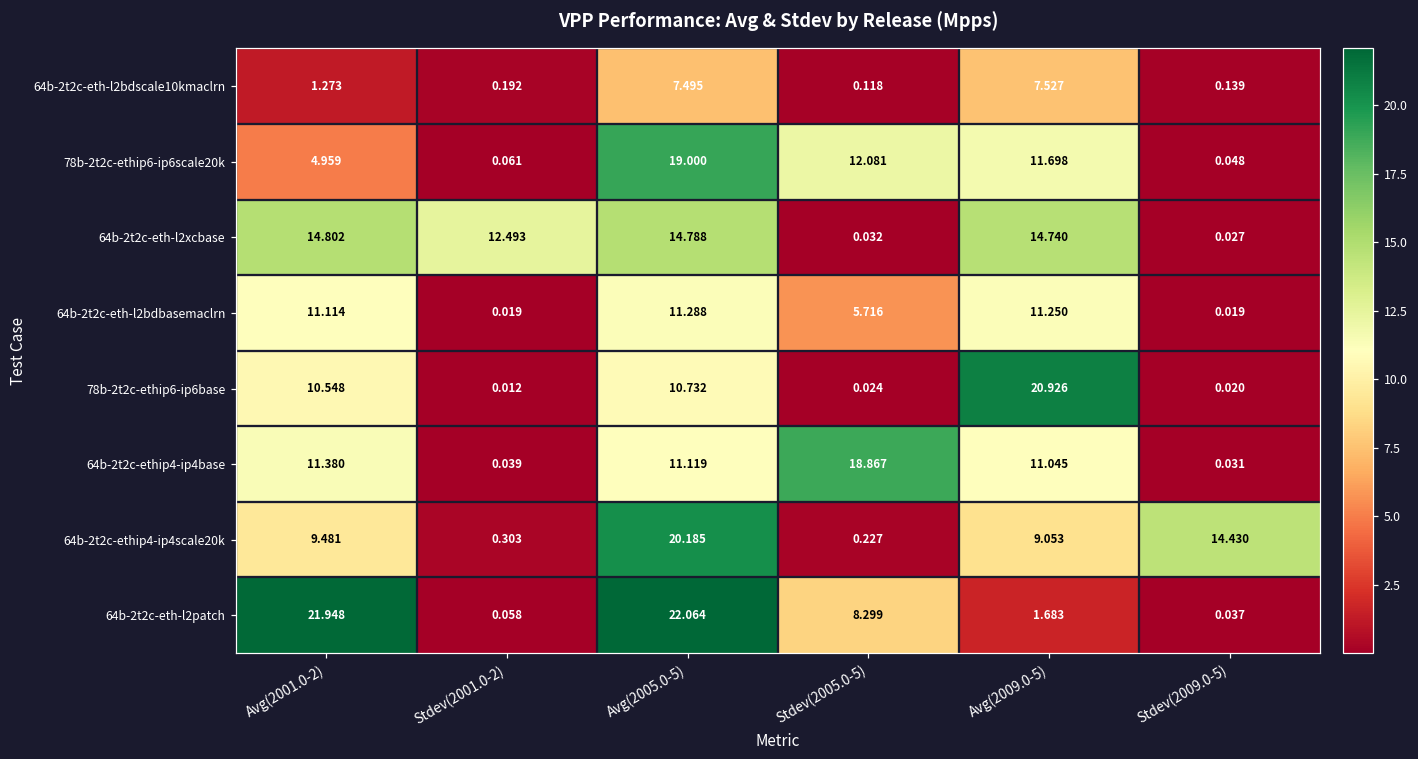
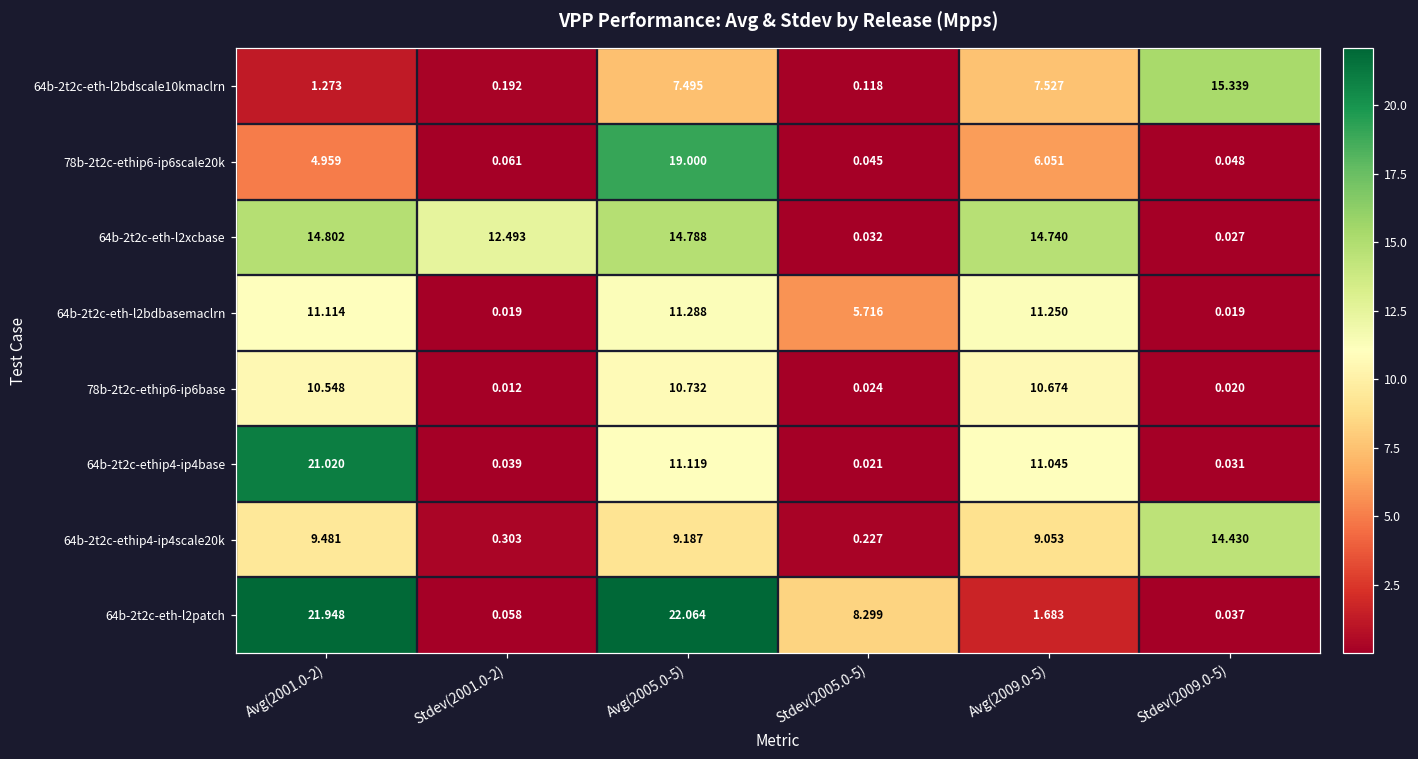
64b-2t2c-eth-l2bdscale10kmaclrn, Stdev(2009.0-5): 0.139 -> 15.339
78b-2t2c-ethip6-ip6scale20k, Stdev(2005.0-5): 12.081 -> 0.045
78b-2t2c-ethip6-ip6scale20k, Avg(2009.0-5): 11.698 -> 6.051
78b-2t2c-ethip6-ip6base, Avg(2009.0-5): 20.926 -> 10.674
64b-2t2c-ethip4-ip4base, Avg(2001.0-2): 11.380 -> 21.020
64b-2t2c-ethip4-ip4base, Stdev(2005.0-5): 18.867 -> 0.021
64b-2t2c-ethip4-ip4scale20k, Avg(2005.0-5): 20.185 -> 9.187
